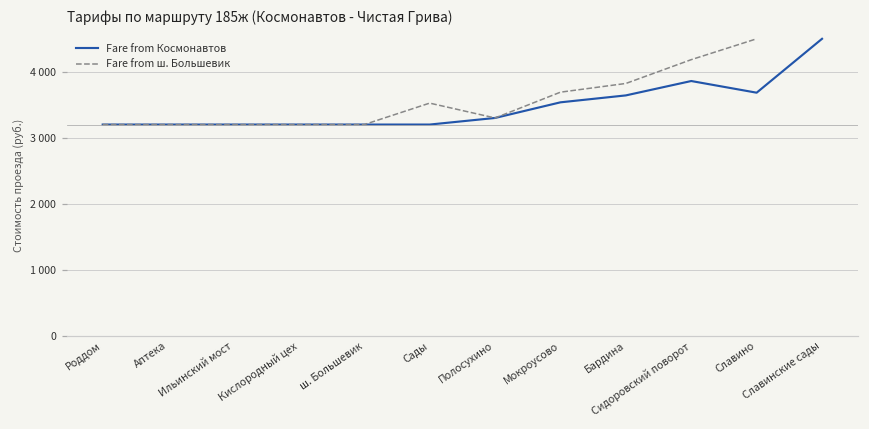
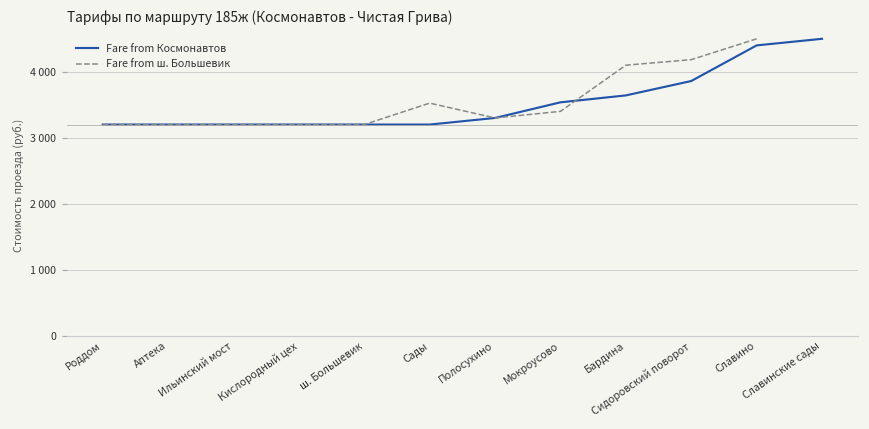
Fare from ш. Большевик, Мокроусово: 3700 -> 3400
Fare from ш. Большевик, Бардина: 3800 -> 4100
Fare from Космонавтов, Славино: 3700 -> 4400
